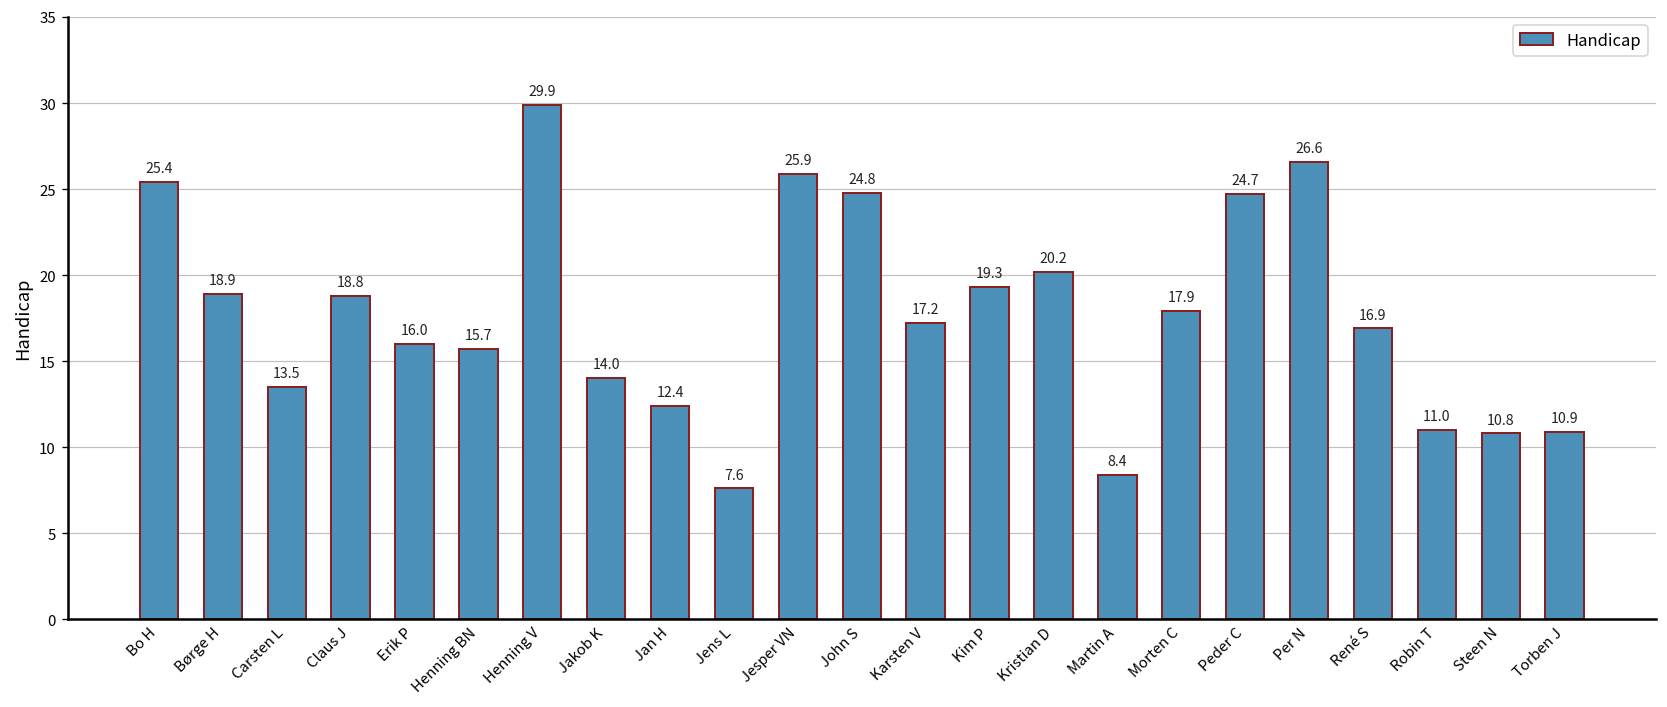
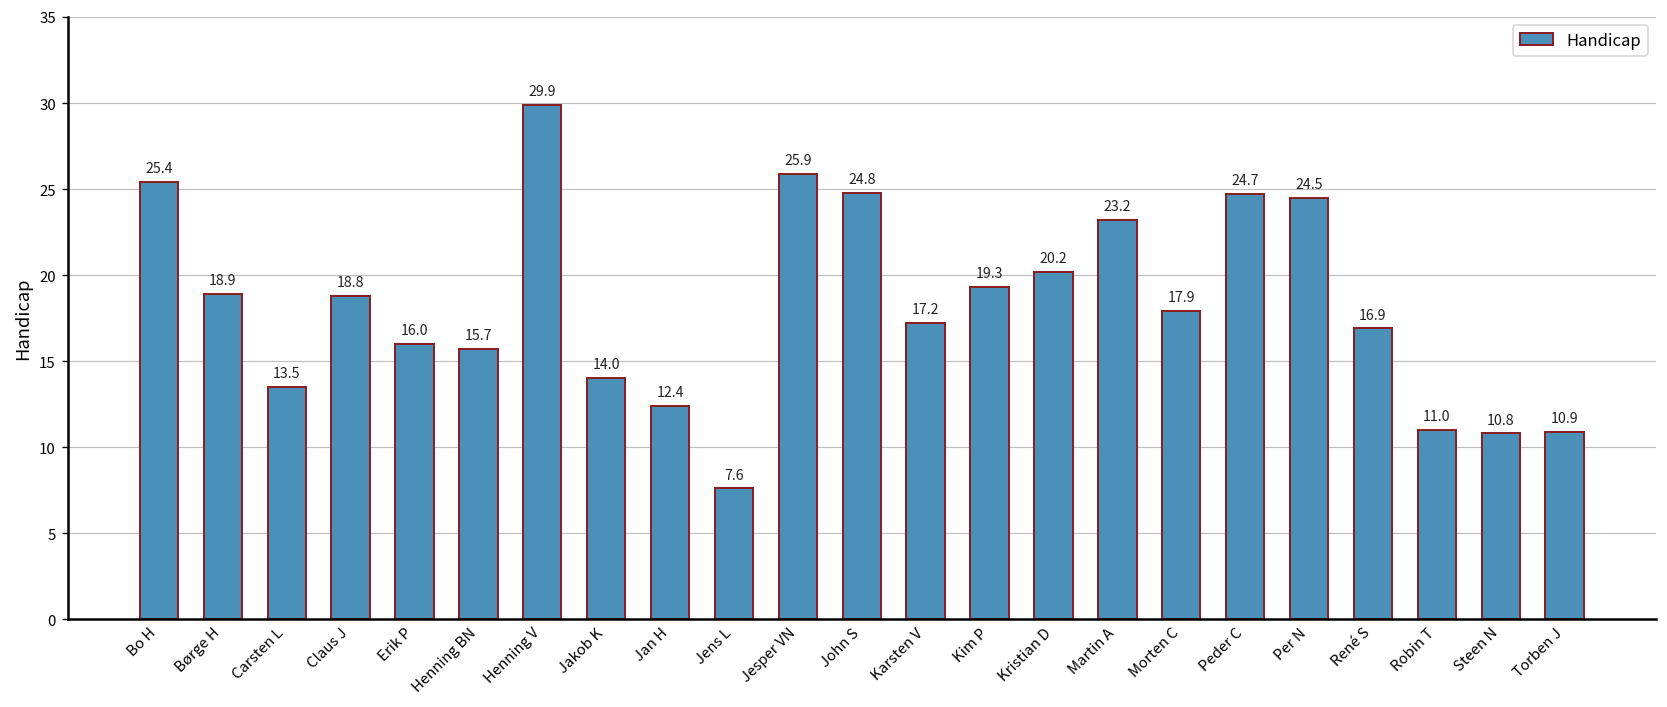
Martin A: 8.4 -> 23.2
Per N: 26.6 -> 24.5
